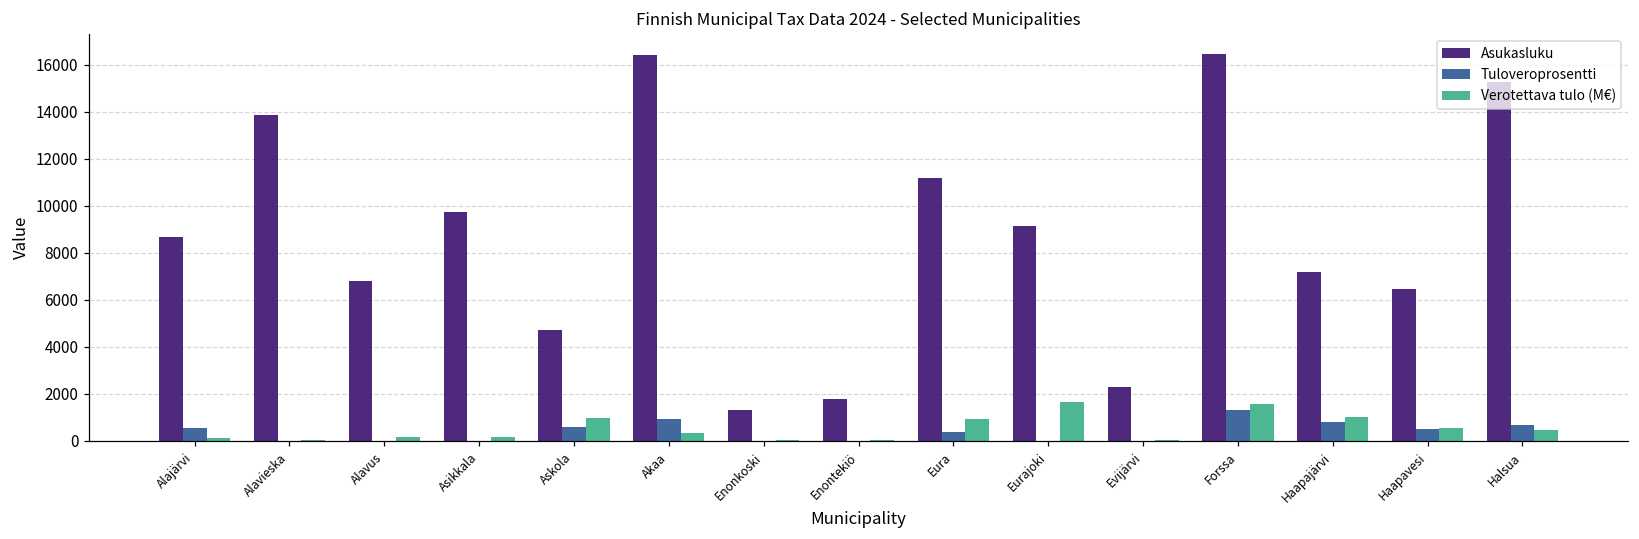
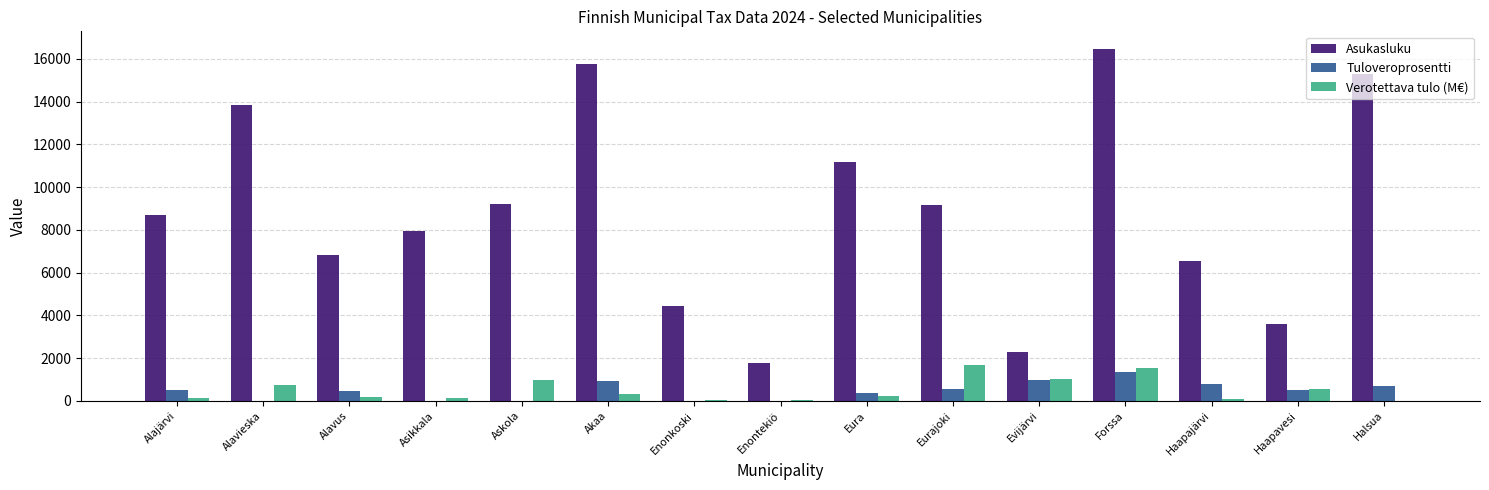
Verotettava tulo (M€), Alavieska: 0 -> 700
Tuloveroprosentti, Alavus: 0 -> 400
Asukasluku, Asikkala: 9700 -> 8000
Asukasluku, Askola: 4700 -> 9200
Tuloveroprosentti, Askola: 600 -> 0
Asukasluku, Akaa: 16400 -> 15800
Asukasluku, Enonkoski: 1300 -> 4400
Verotettava tulo (M€), Eura: 900 -> 200
Tuloveroprosentti, Eurajoki: 0 -> 500
Tuloveroprosentti, Evijärvi: 0 -> 1000
Verotettava tulo (M€), Evijärvi: 0 -> 1000
Asukasluku, Haapajärvi: 7200 -> 6600
Verotettava tulo (M€), Haapajärvi: 1000 -> 100
Asukasluku, Haapavesi: 6500 -> 3600
Verotettava tulo (M€), Halsua: 400 -> 0
